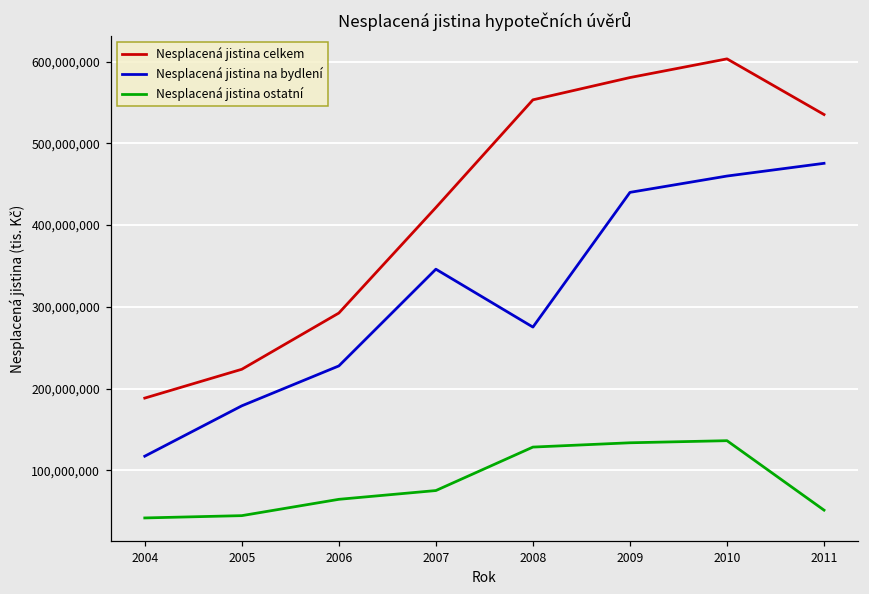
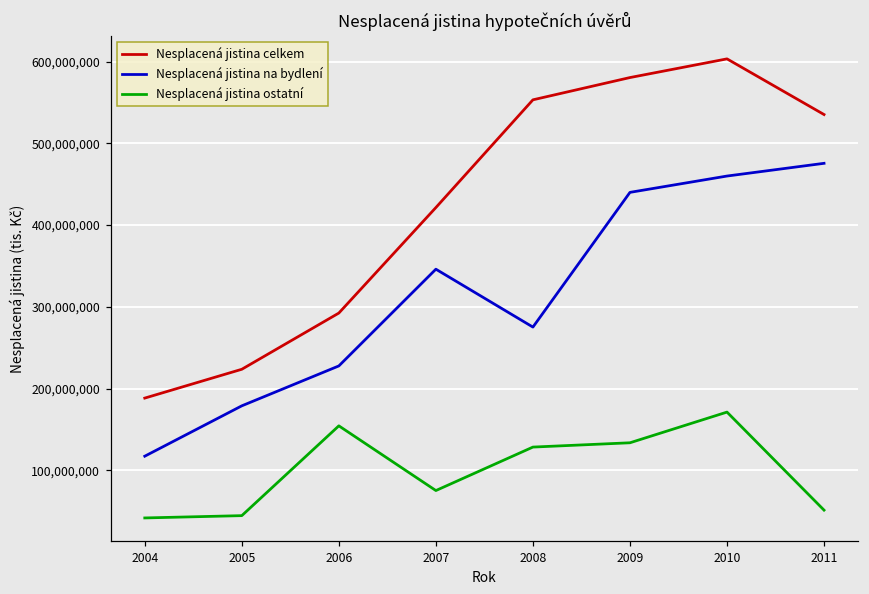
Nesplacená jistina ostatní, 2006: 60,000,000 -> 150,000,000
Nesplacená jistina ostatní, 2010: 140,000,000 -> 170,000,000
